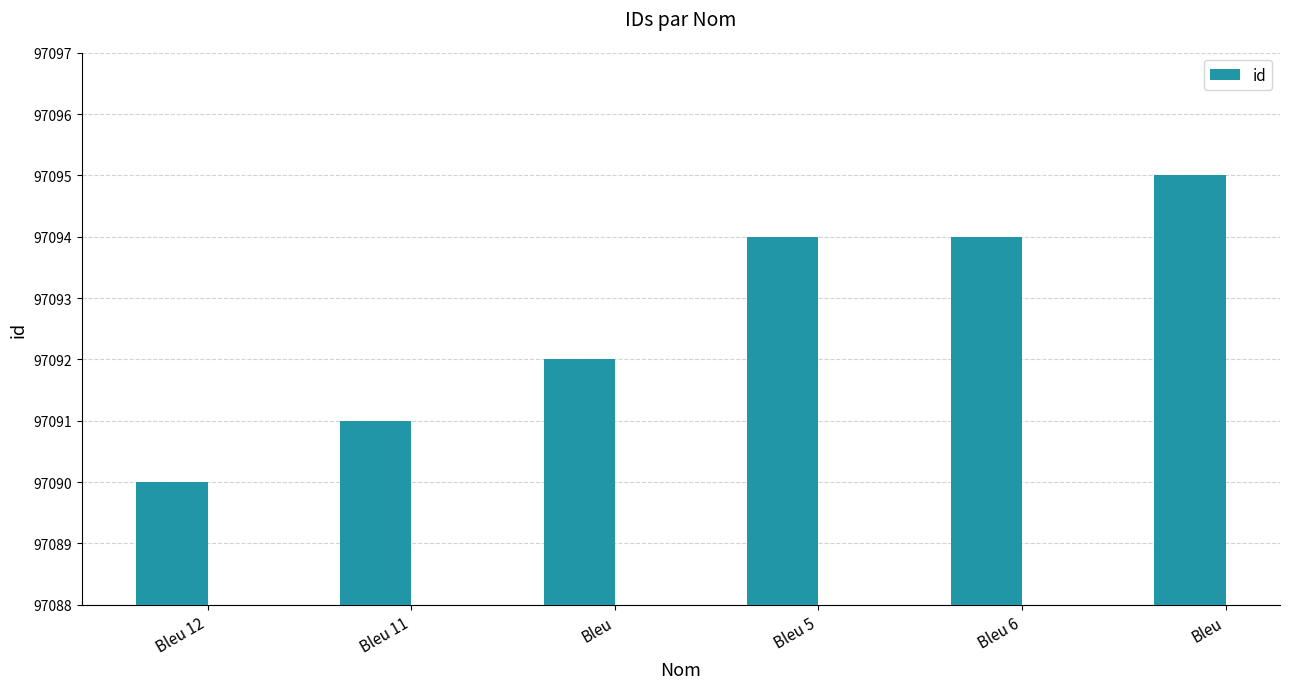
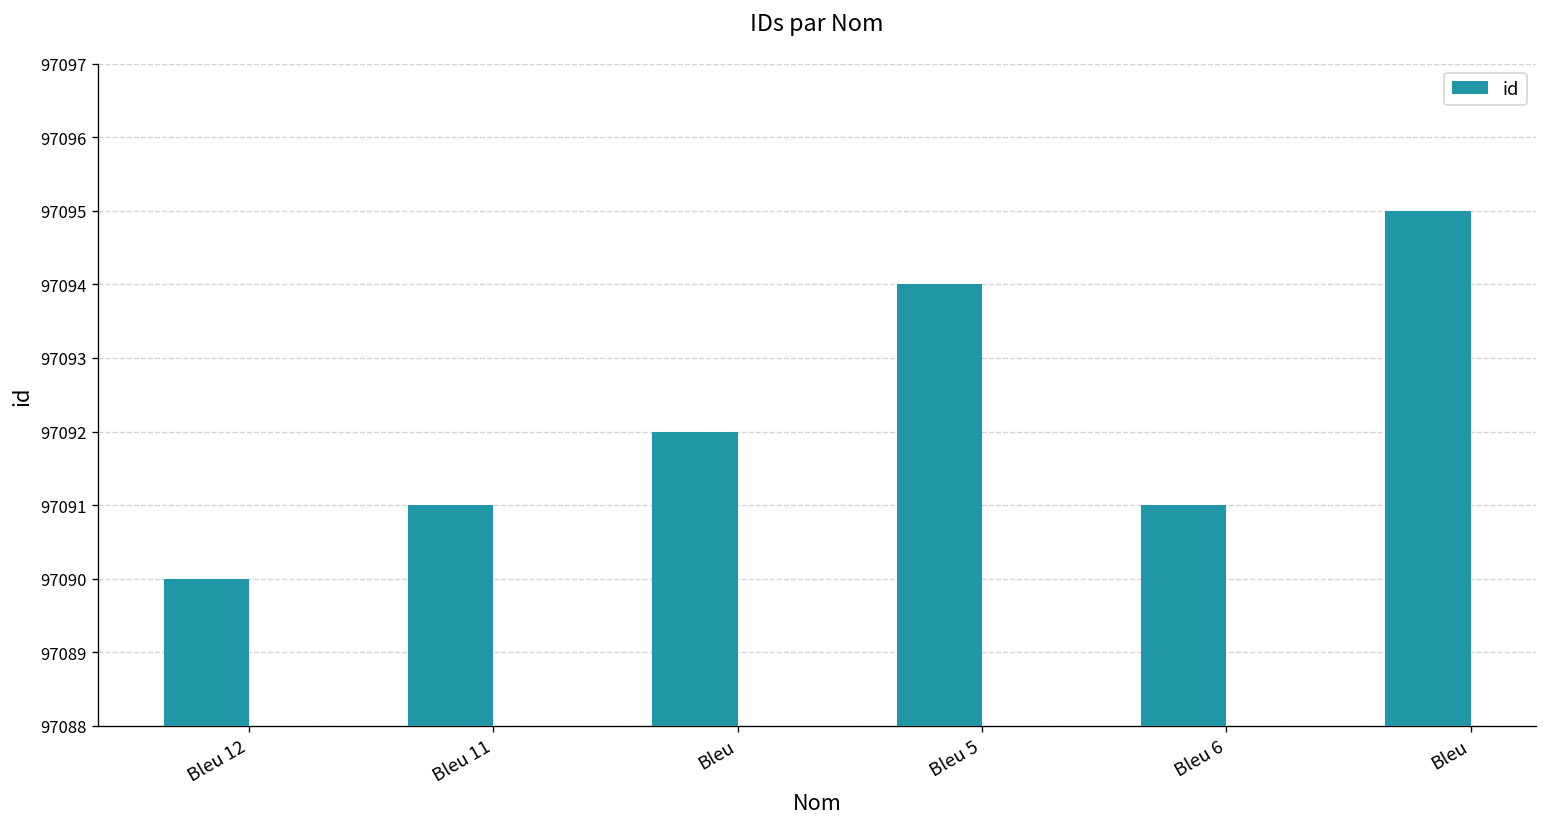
Bleu 6: 97094 -> 97091
